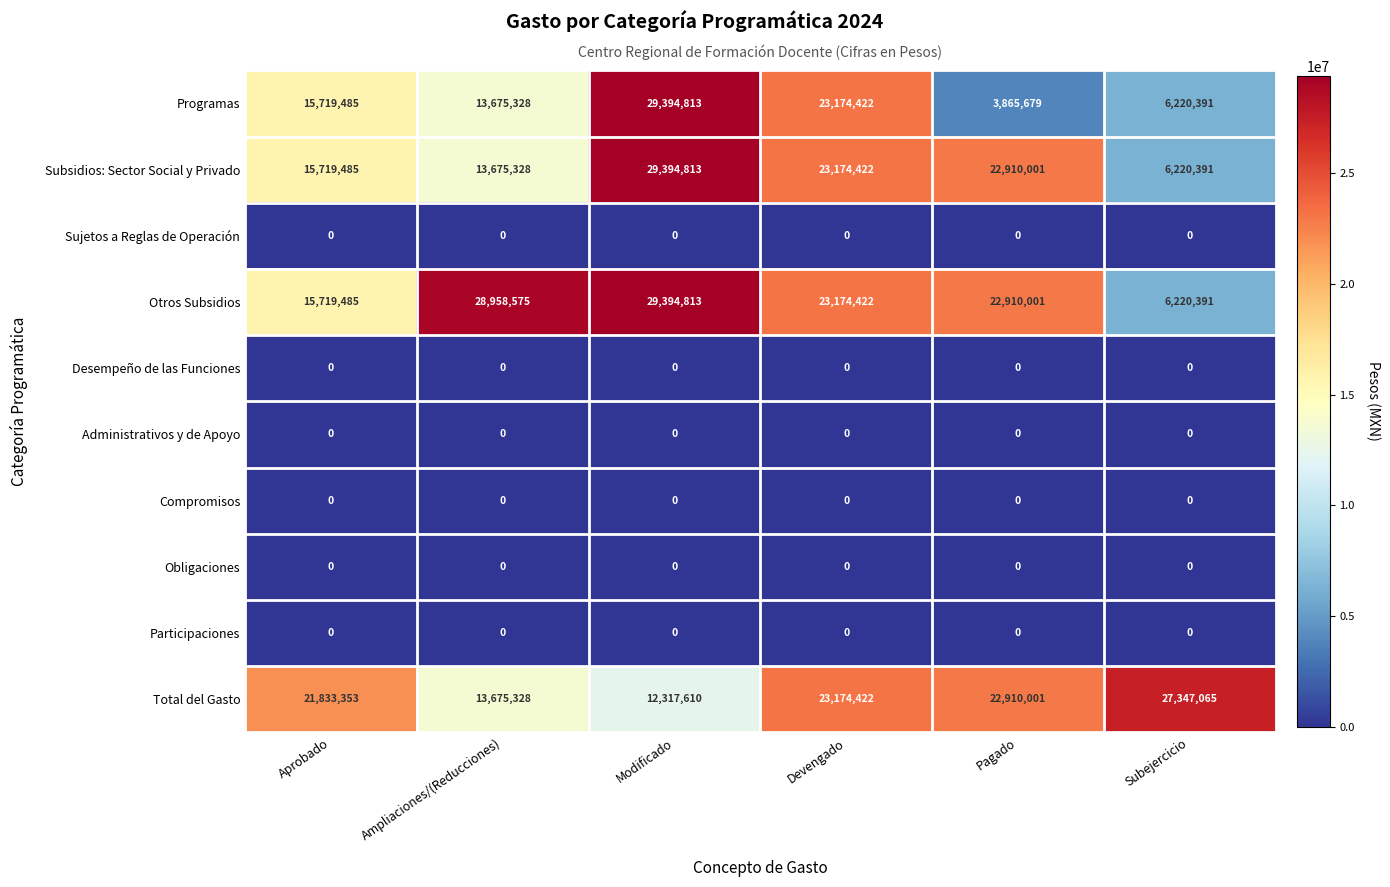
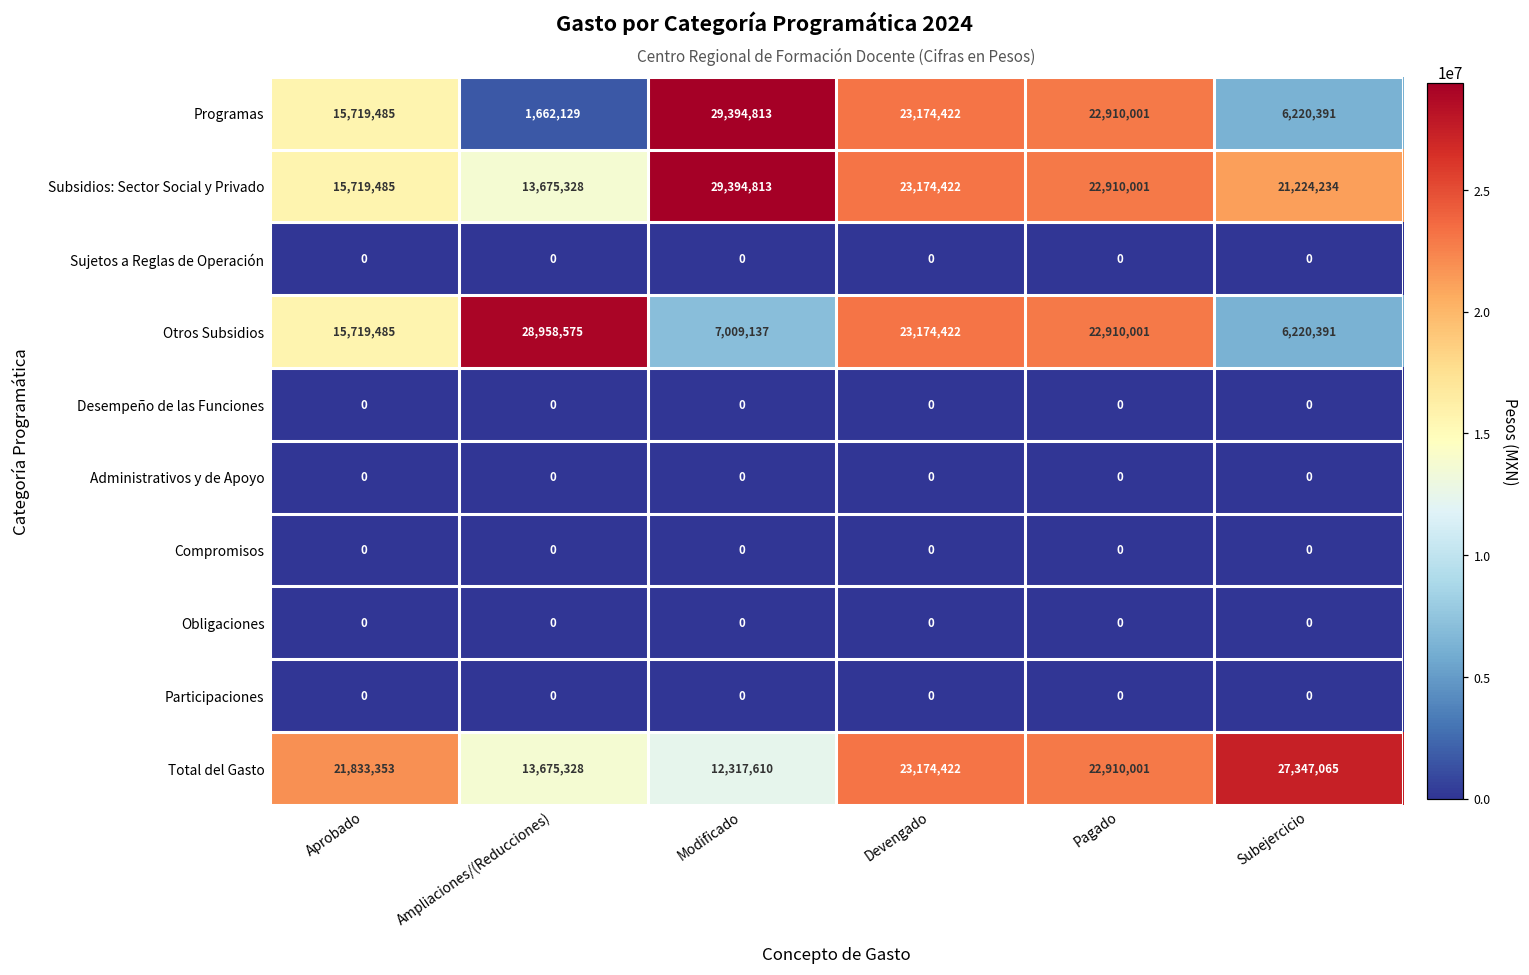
Programas, Ampliaciones/(Reducciones): 13,675,328 -> 1,662,129
Programas, Pagado: 3,865,679 -> 22,910,001
Subsidios: Sector Social y Privado, Subejercicio: 6,220,391 -> 21,224,234
Otros Subsidios, Modificado: 29,394,813 -> 7,009,137
